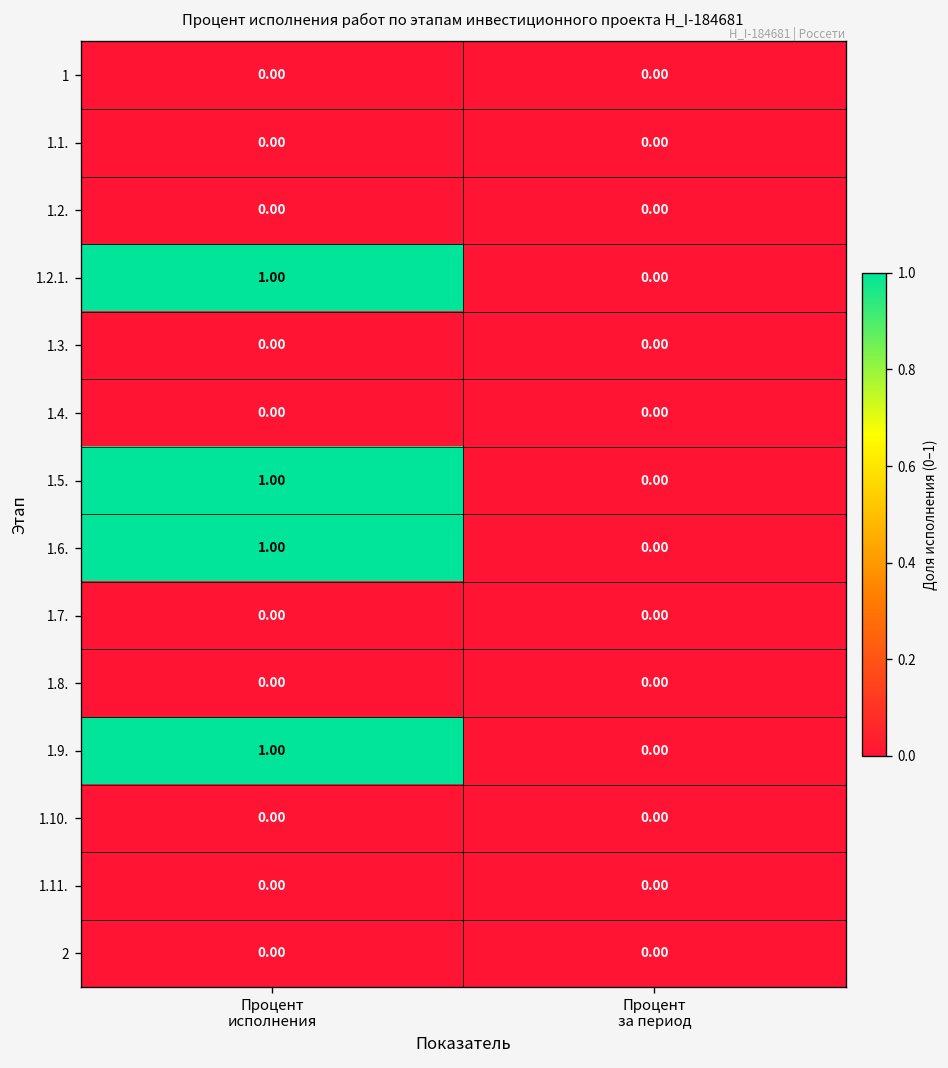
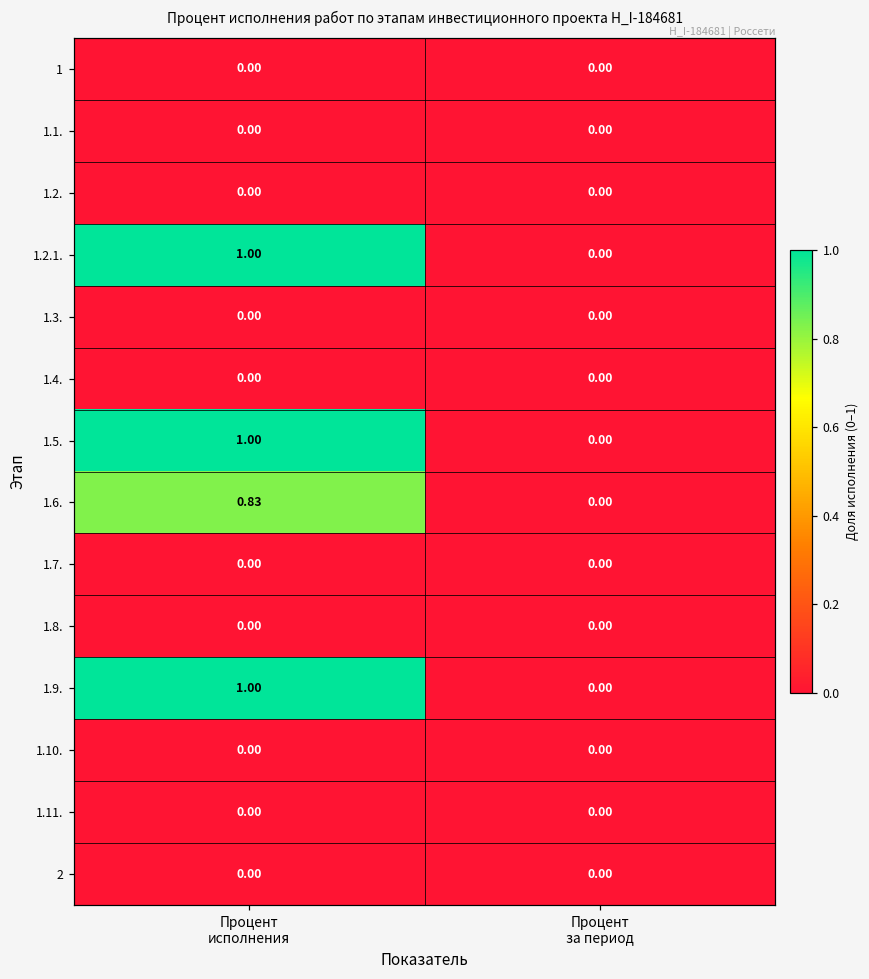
1.6., Процент исполнения: 1.00 -> 0.83
